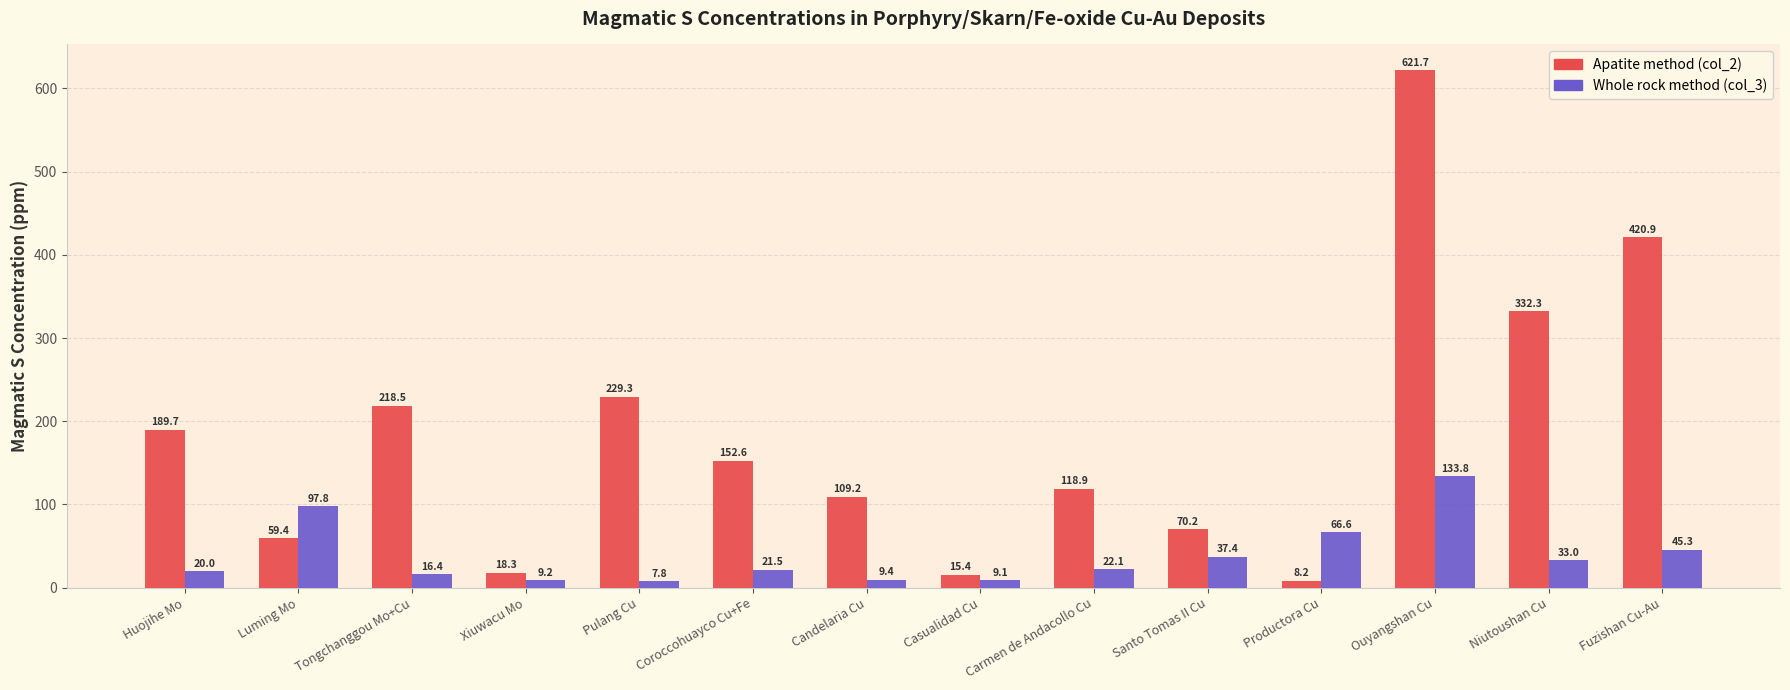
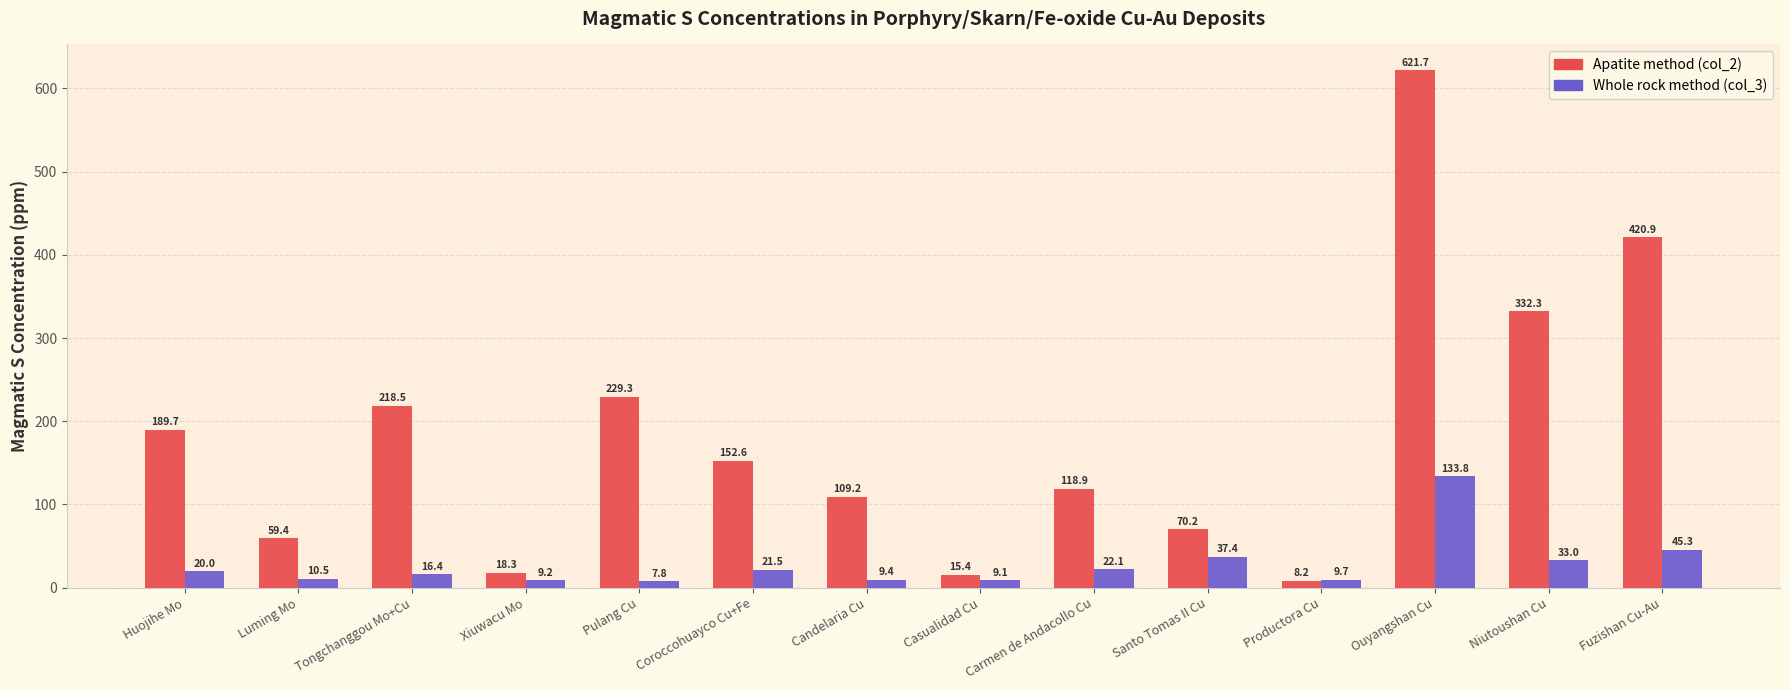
Whole rock method (col_3), Luming Mo: 97.8 -> 10.5
Whole rock method (col_3), Productora Cu: 66.6 -> 9.7
